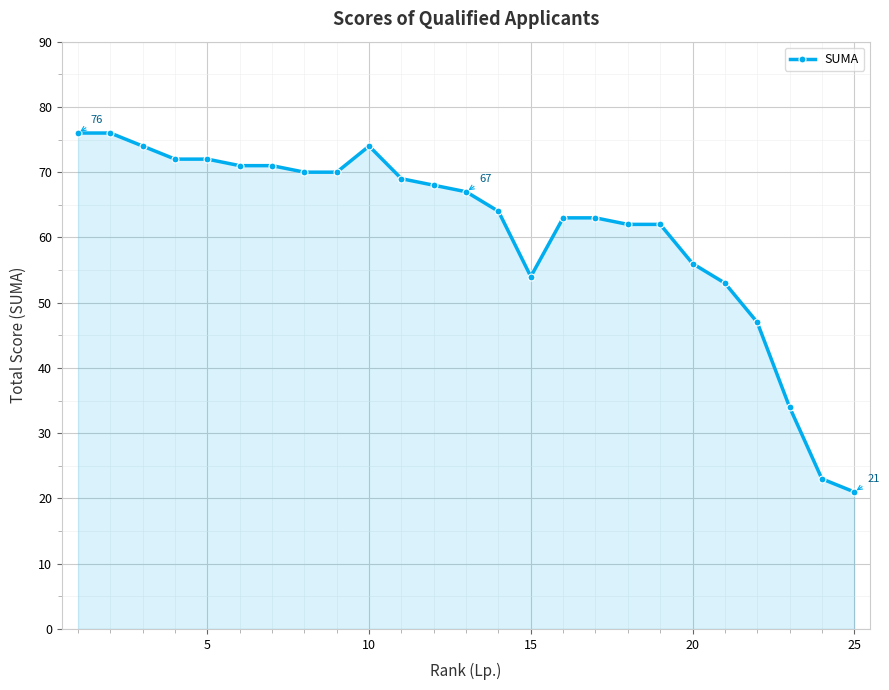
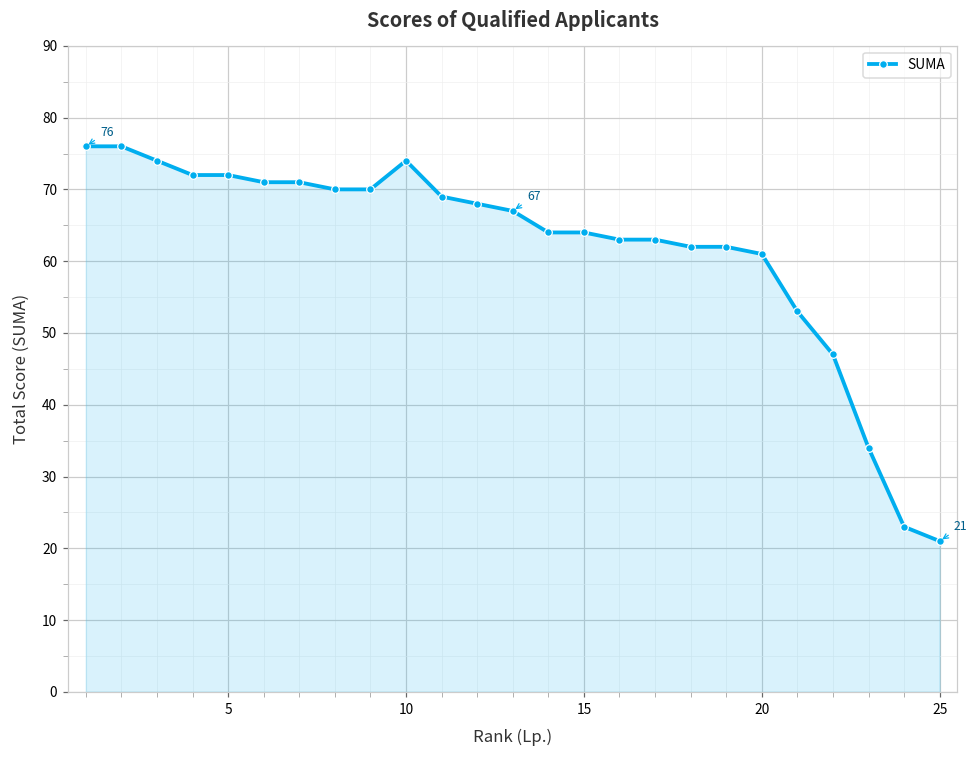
15: 54 -> 64
20: 56 -> 61
